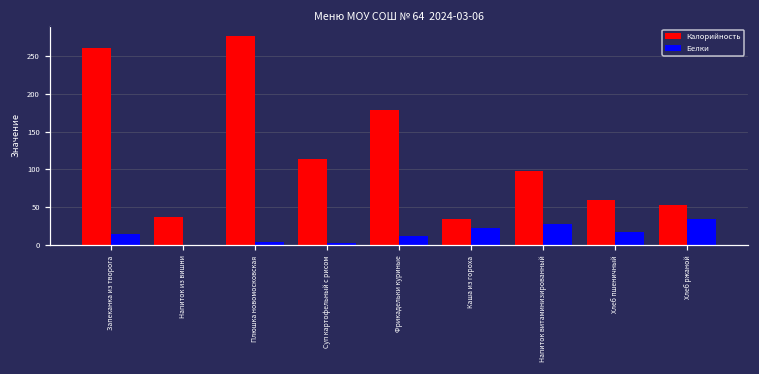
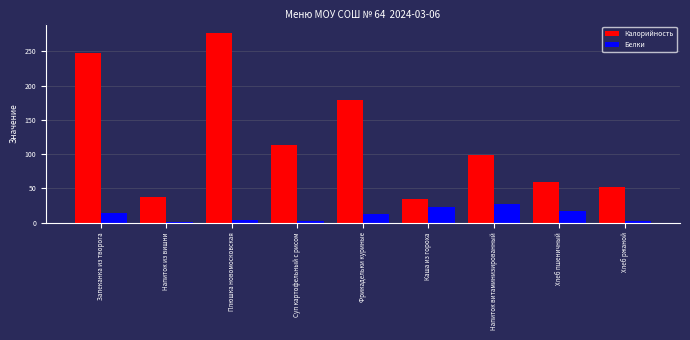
Калорийность, Запеканка из творога: 260 -> 250
Белки, Хлеб ржаной: 30 -> 0
